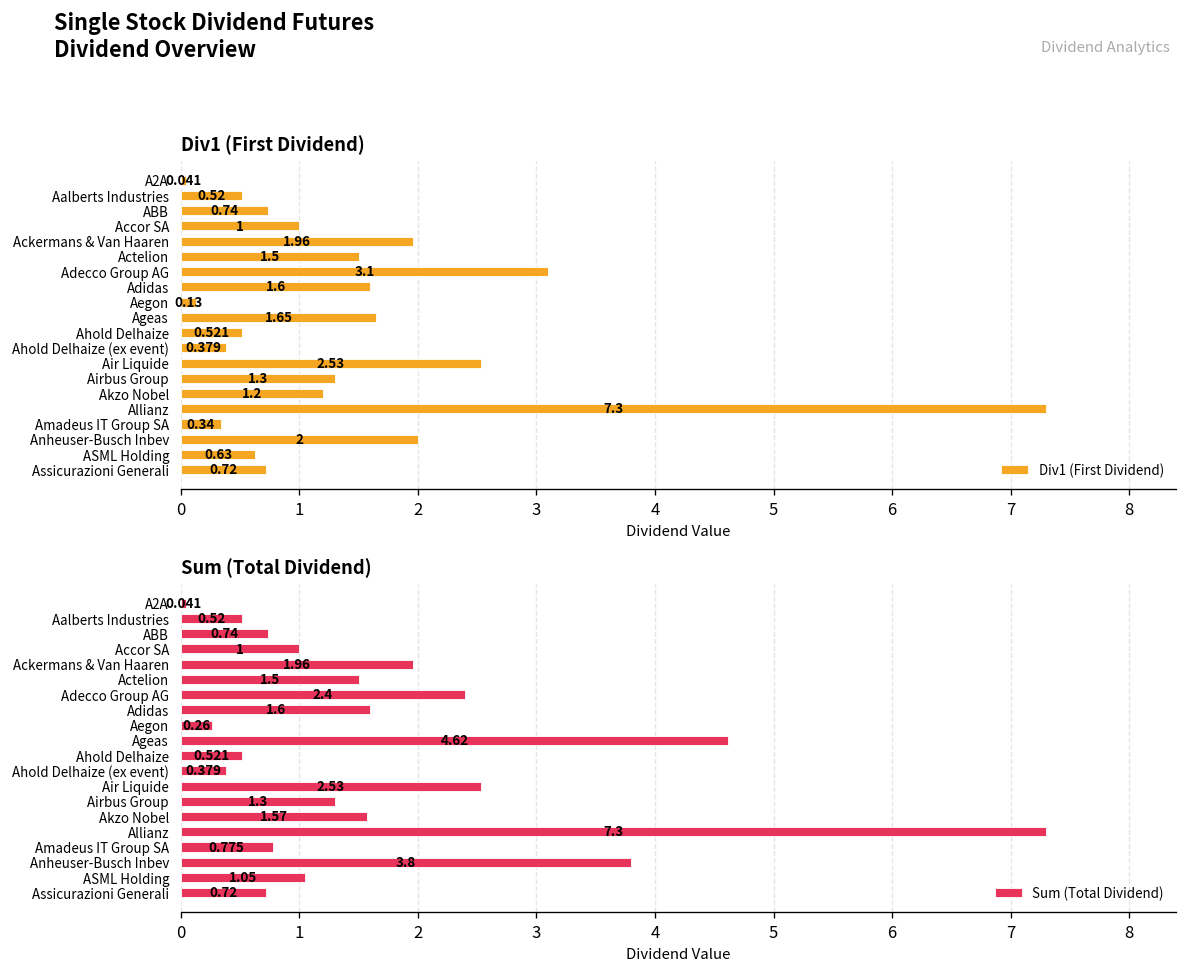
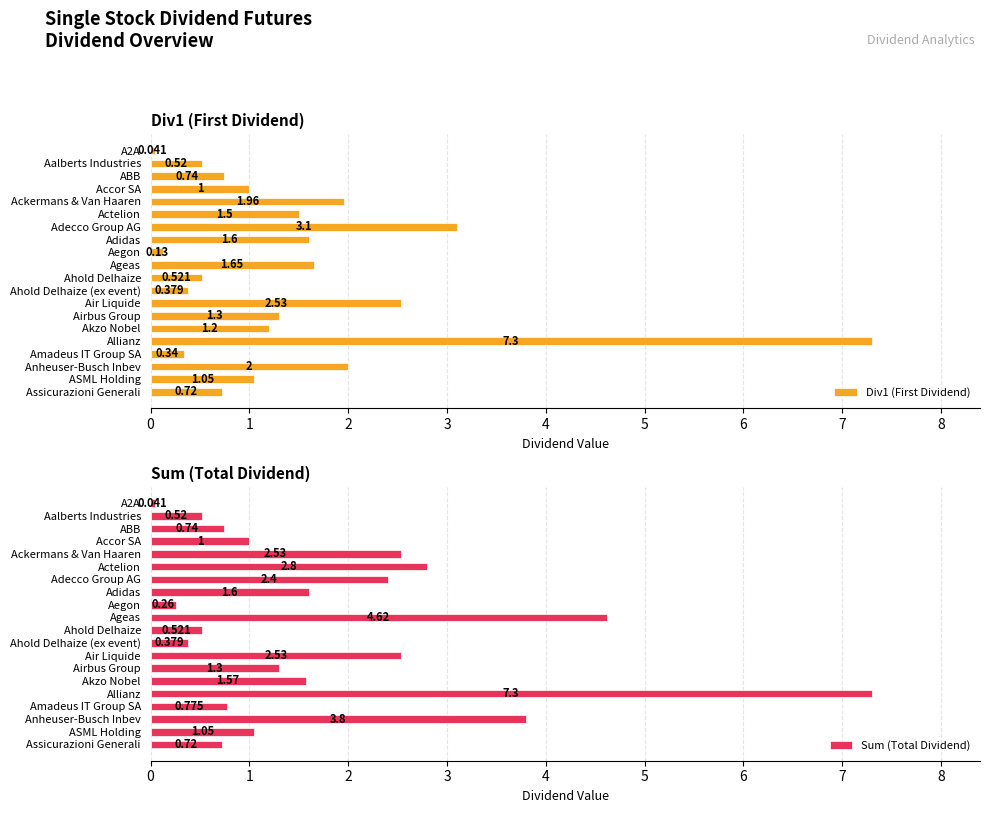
Div1 (First Dividend), ASML Holding: 0.63 -> 1.05
Sum (Total Dividend), Ackermans & Van Haaren: 1.96 -> 2.53
Sum (Total Dividend), Actelion: 1.5 -> 2.8
